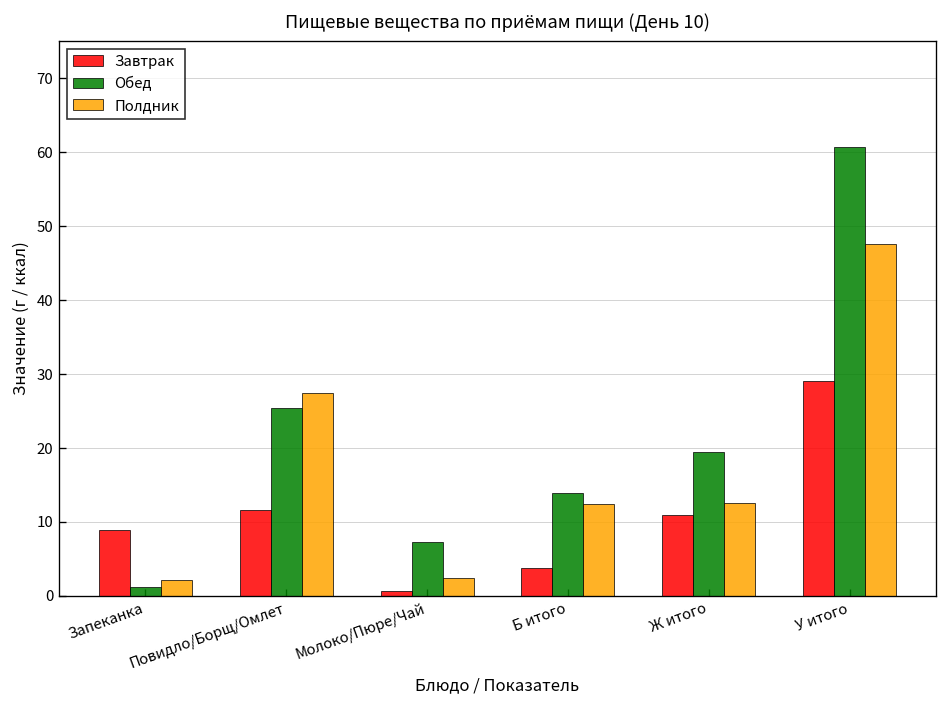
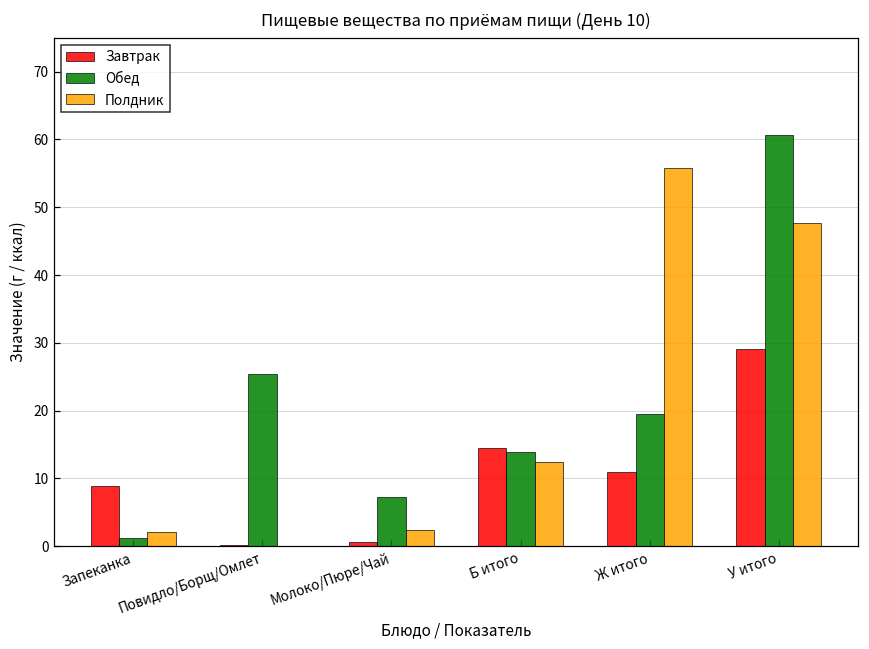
Завтрак, Повидло/Борщ/Омлет: 12 -> 0
Полдник, Повидло/Борщ/Омлет: 28 -> 0
Завтрак, Б итого: 4 -> 14
Полдник, Ж итого: 13 -> 56
